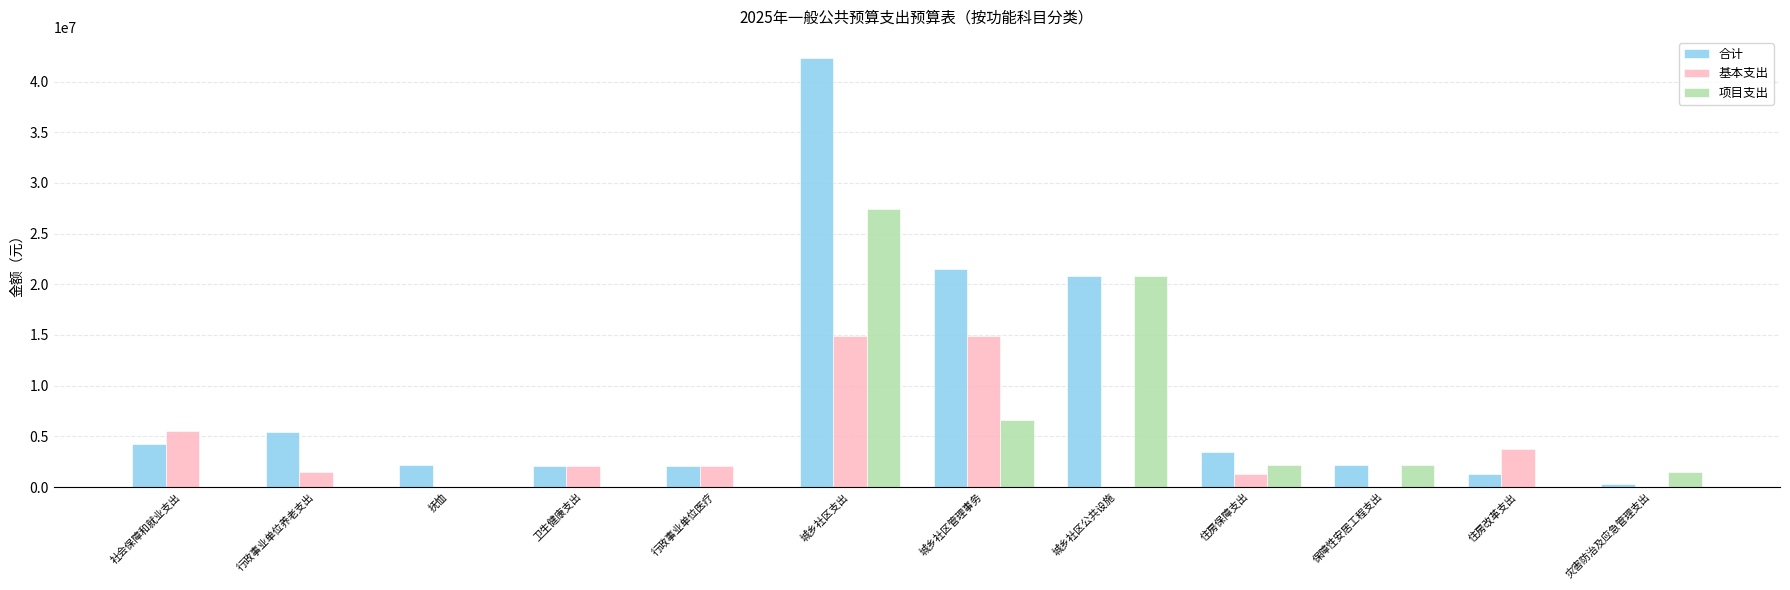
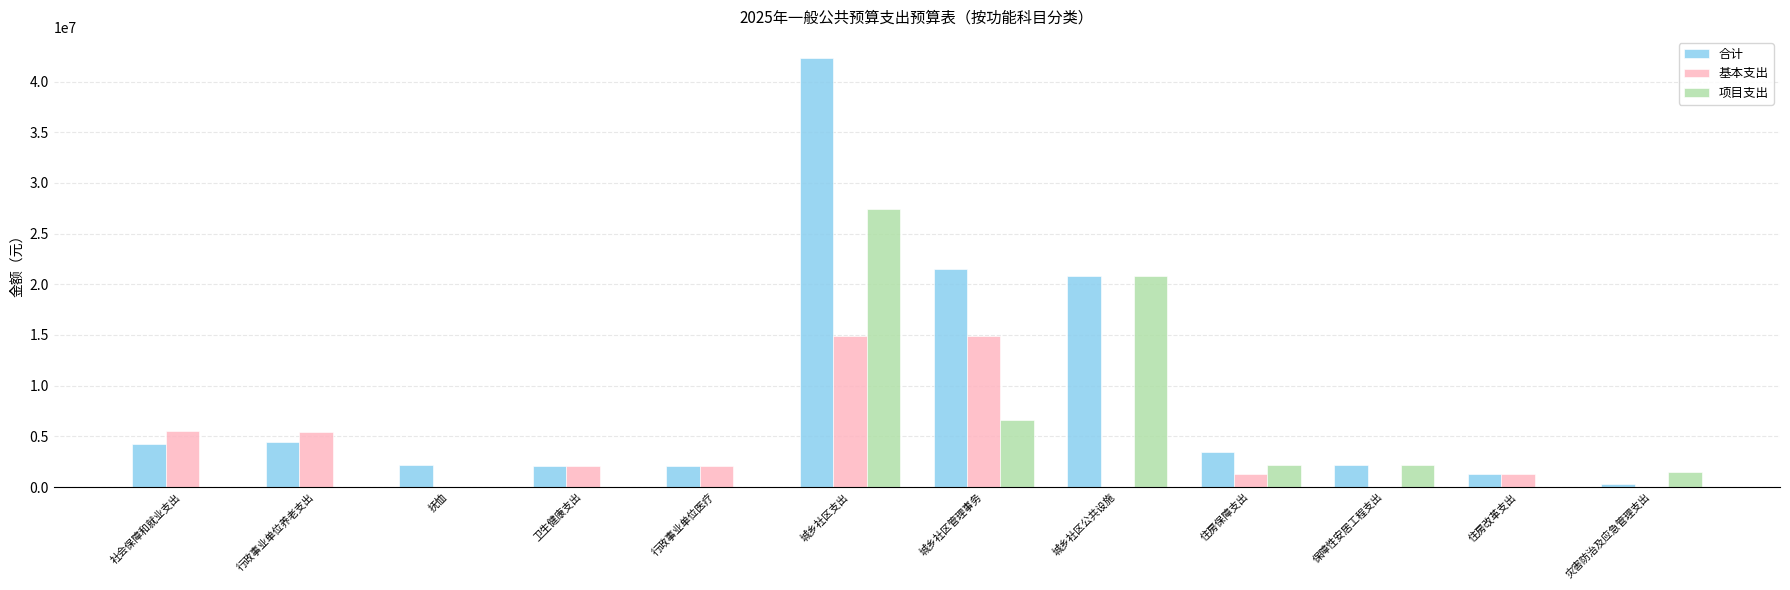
合计, 行政事业单位养老支出: 5500000 -> 4500000
基本支出, 行政事业单位养老支出: 1500000 -> 5500000
基本支出, 住房改革支出: 3800000 -> 1300000
